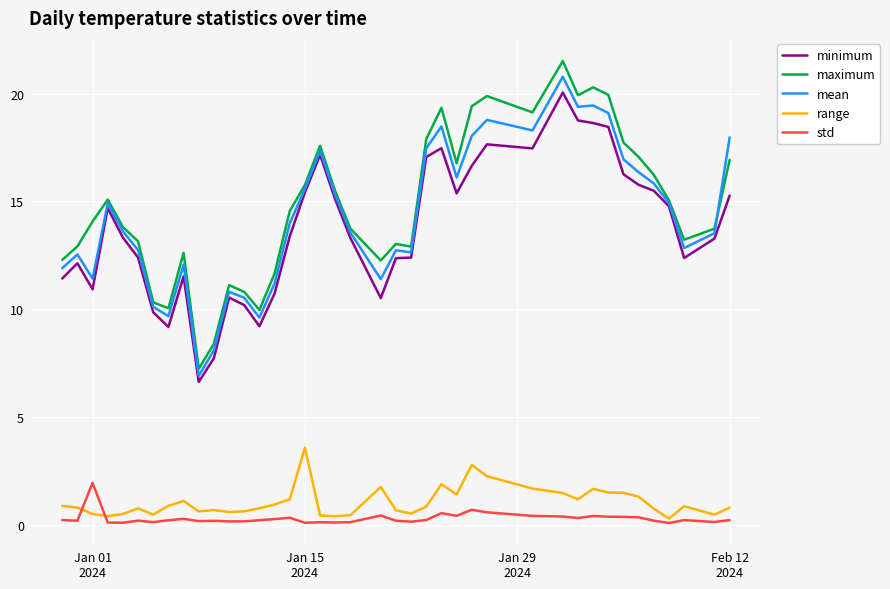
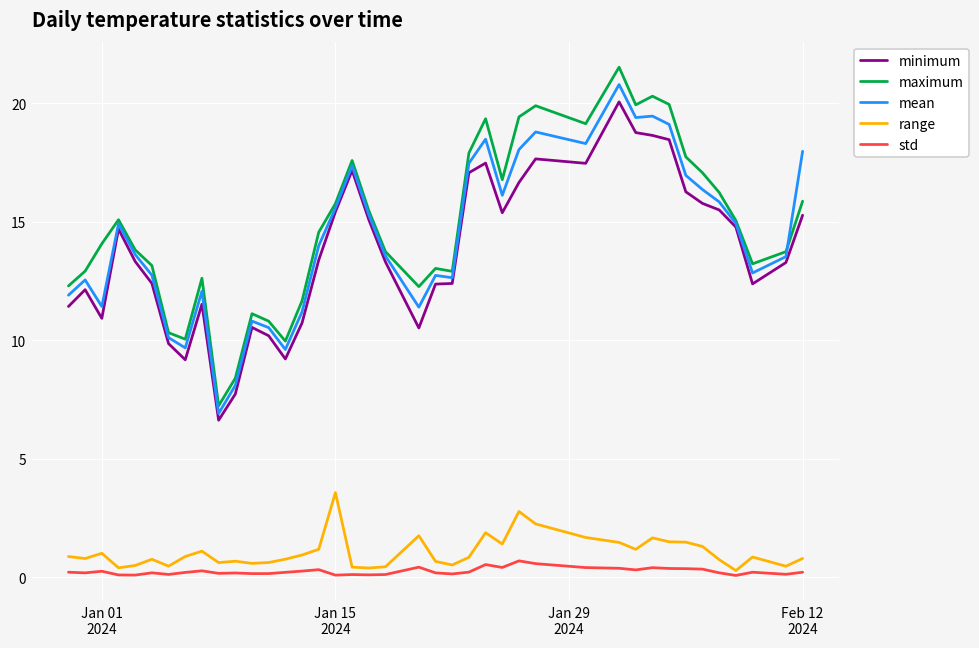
range, Jan 01 2024: 0.5 -> 1.0
std, Jan 01 2024: 1.9 -> 0.2
maximum, Feb 12 2024: 16.9 -> 15.9
